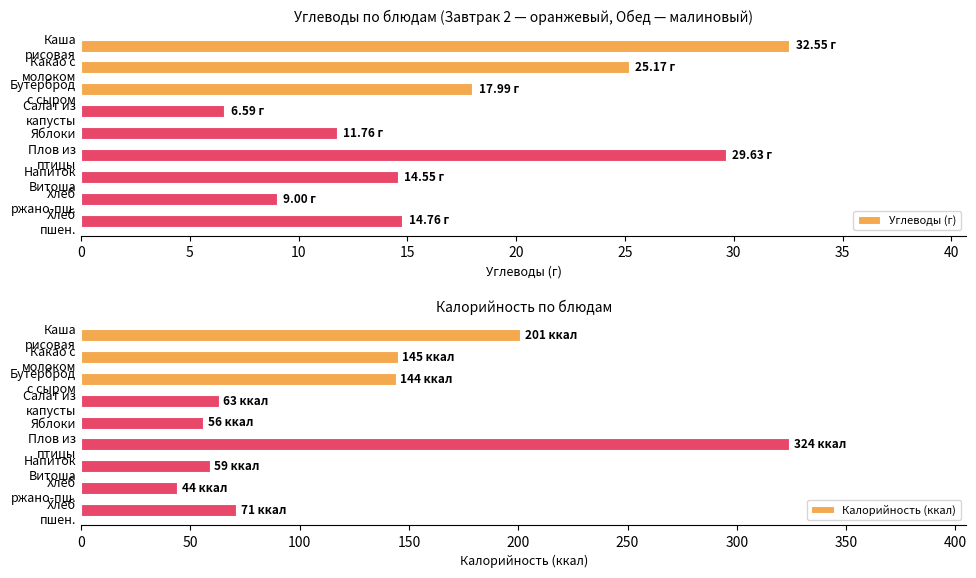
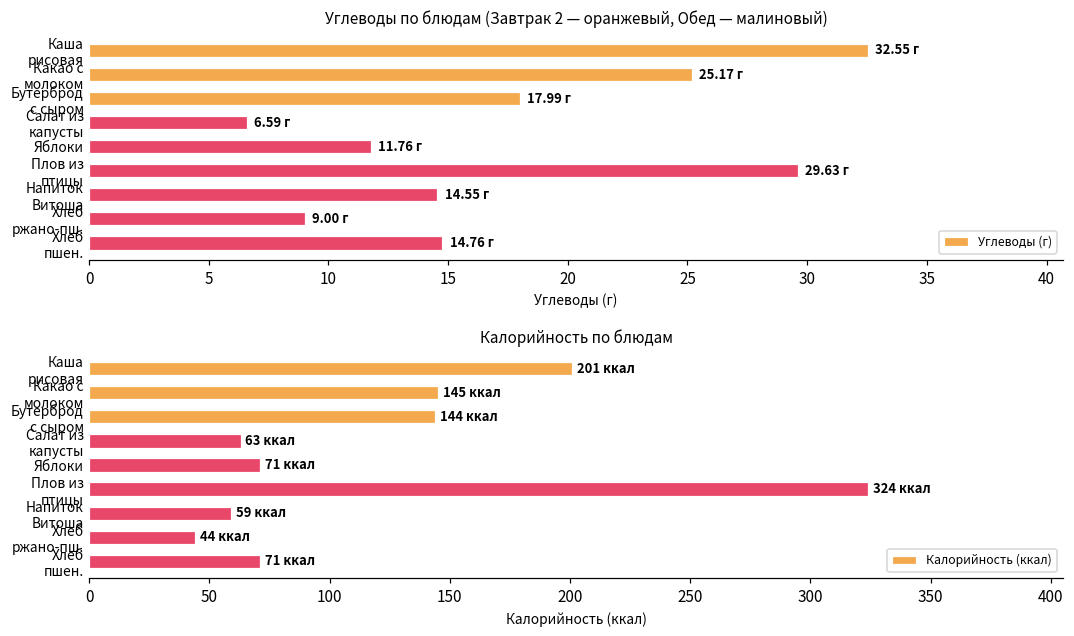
Калорийность по блюдам, Яблоки: 56 -> 71
